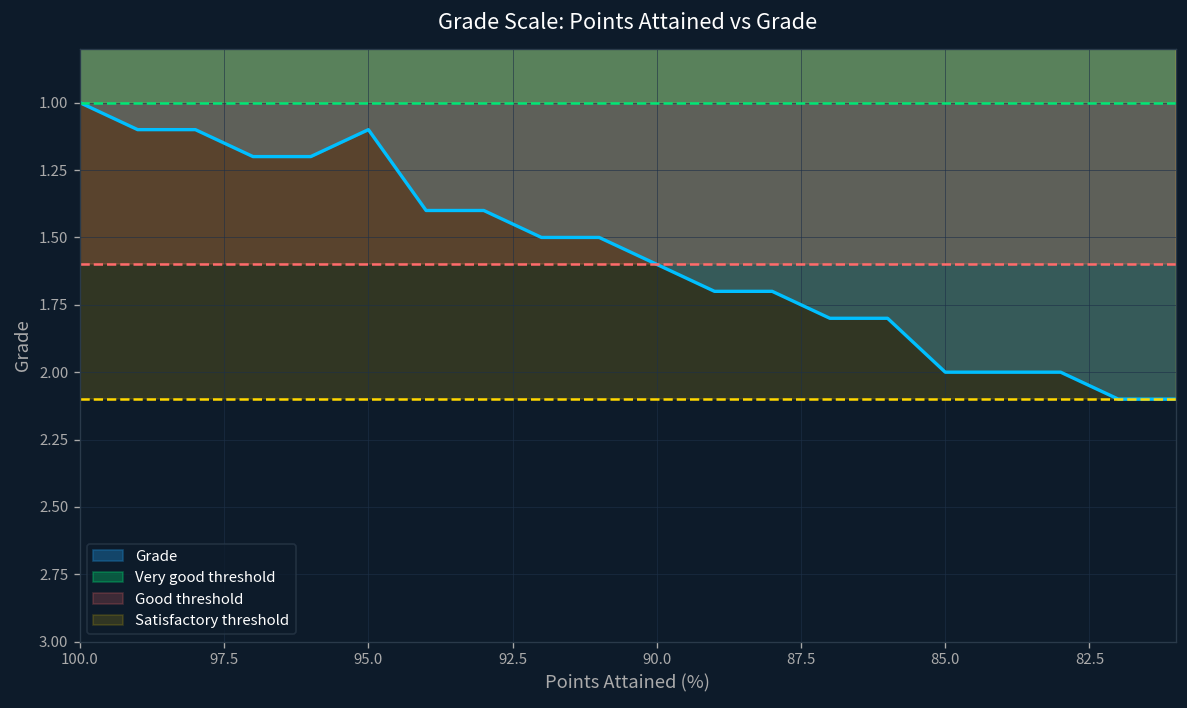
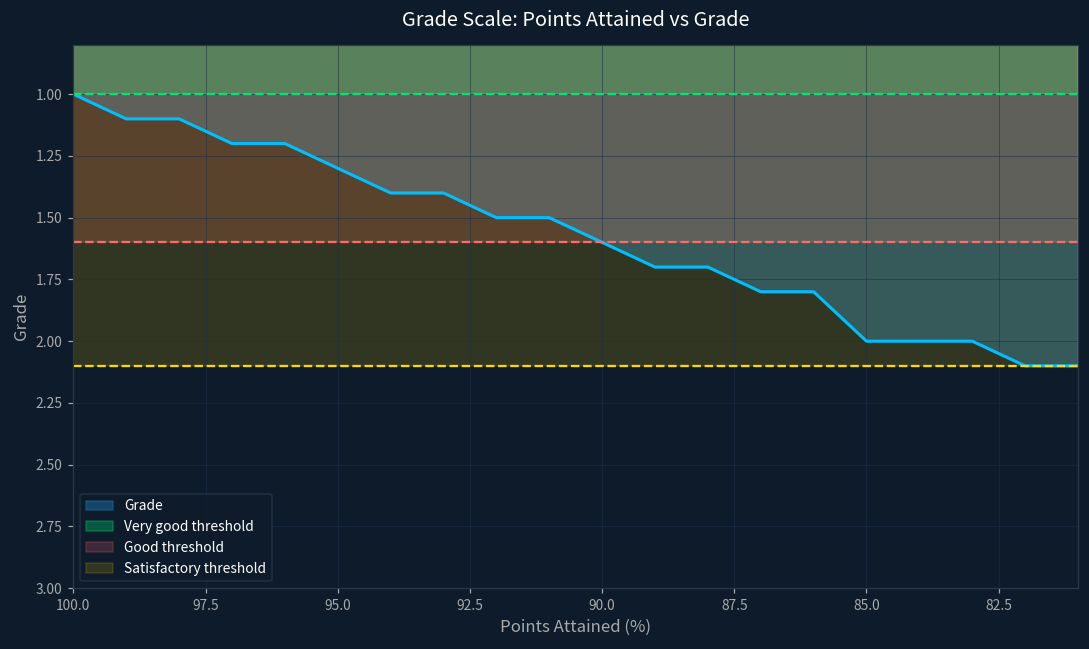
Grade, 95.0: 1.1 -> 1.3
